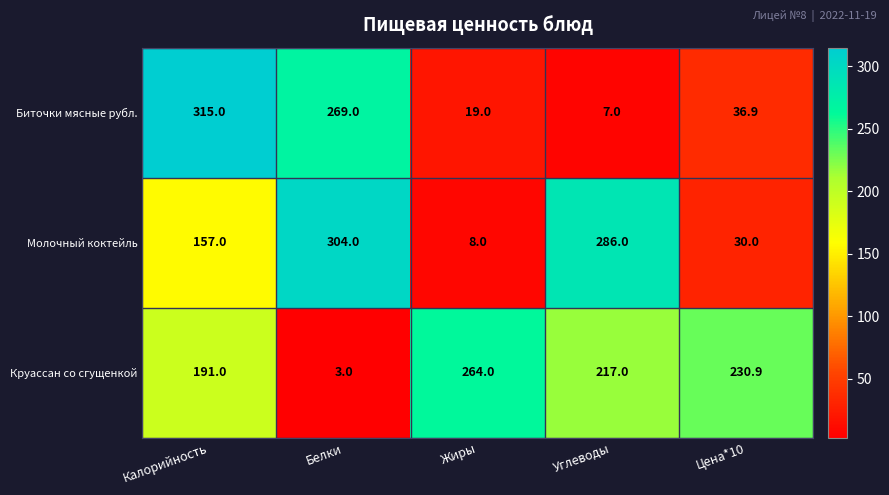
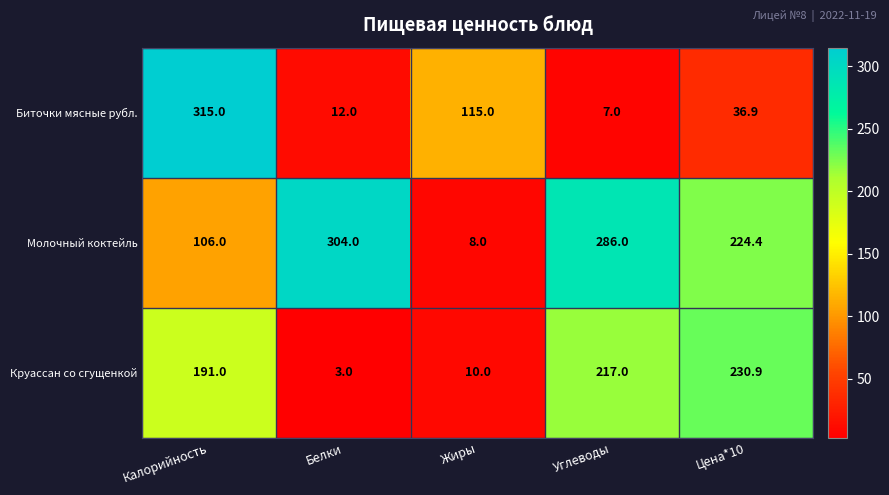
Биточки мясные рубл., Белки: 269.0 -> 12.0
Биточки мясные рубл., Жиры: 19.0 -> 115.0
Молочный коктейль, Калорийность: 157.0 -> 106.0
Молочный коктейль, Цена*10: 30.0 -> 224.4
Круассан со сгущенкой, Жиры: 264.0 -> 10.0
